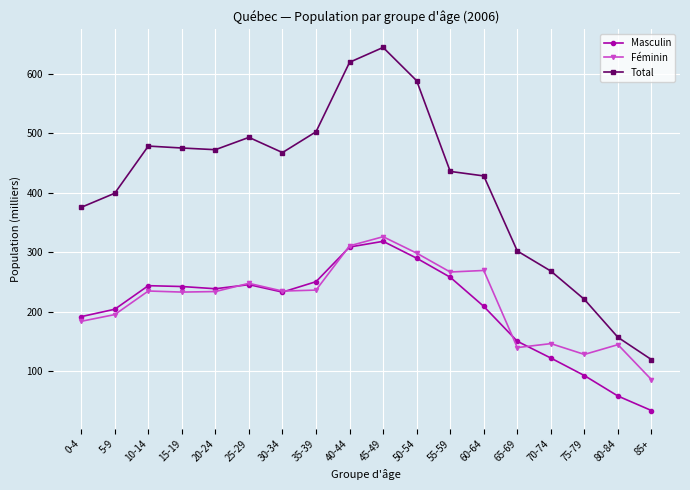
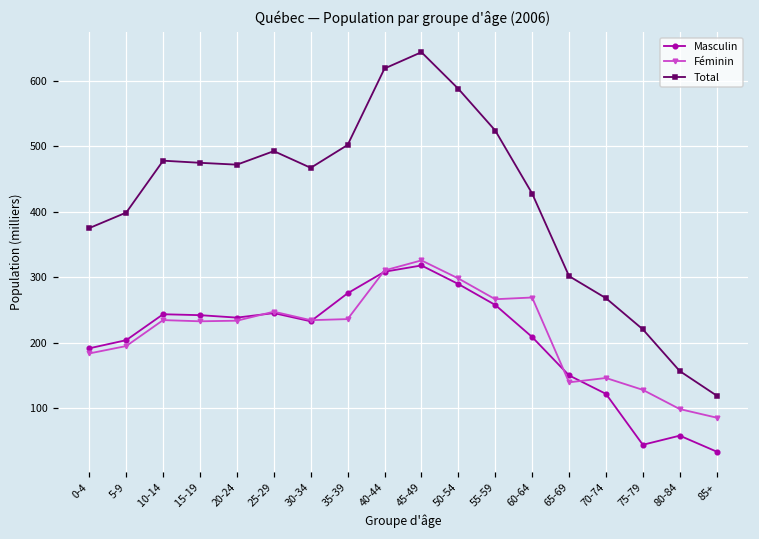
Masculin, 35-39: 250 -> 280
Total, 55-59: 440 -> 520
Masculin, 75-79: 90 -> 40
Féminin, 80-84: 140 -> 100
